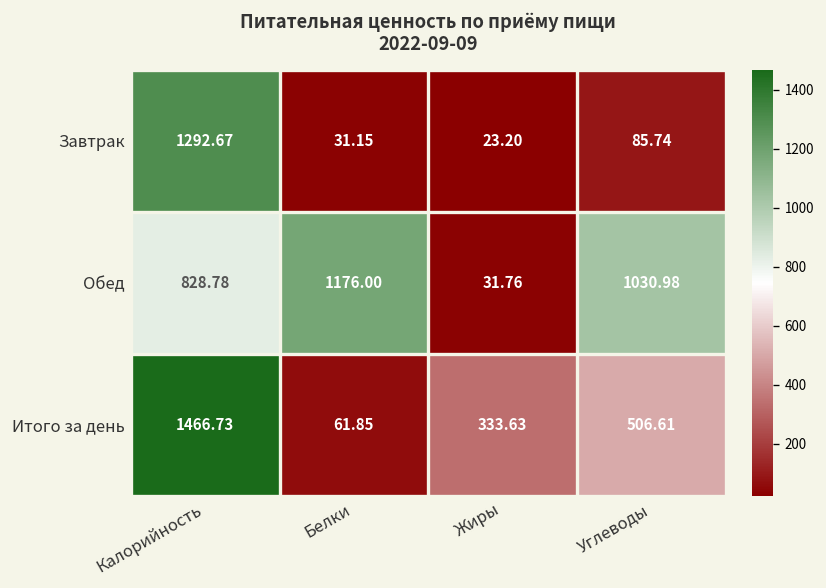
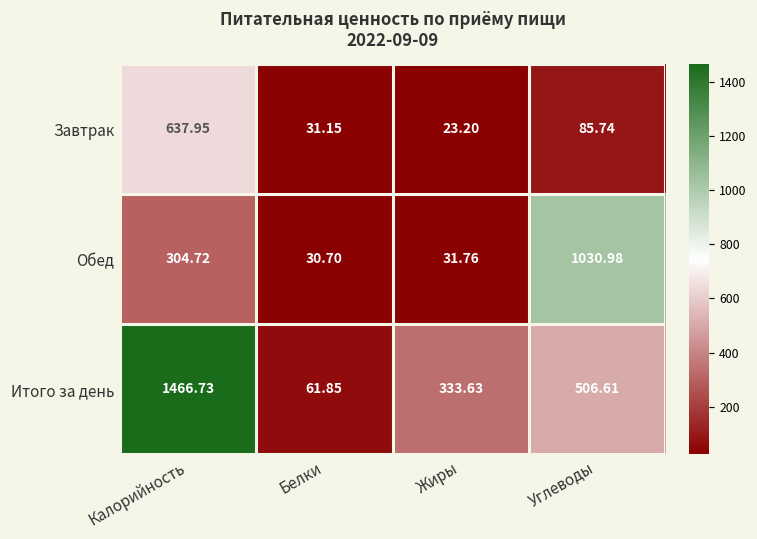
Завтрак, Калорийность: 1292.67 -> 637.95
Обед, Калорийность: 828.78 -> 304.72
Обед, Белки: 1176.00 -> 30.70
